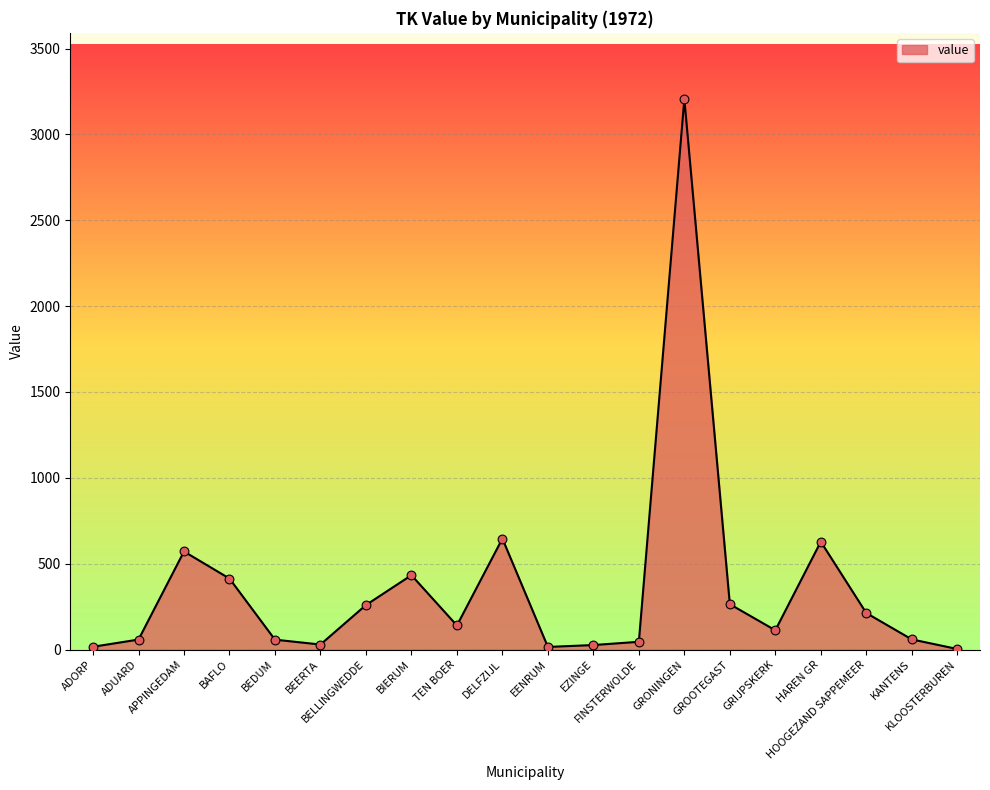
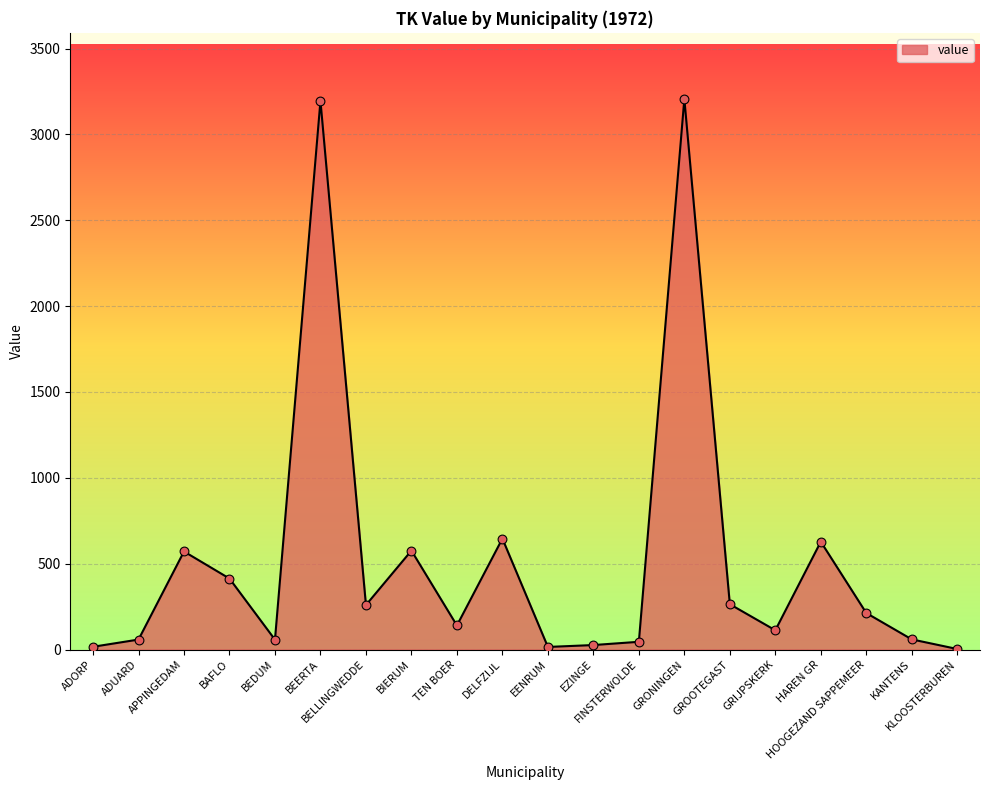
BEERTA: 30 -> 3200
BIERUM: 430 -> 580
